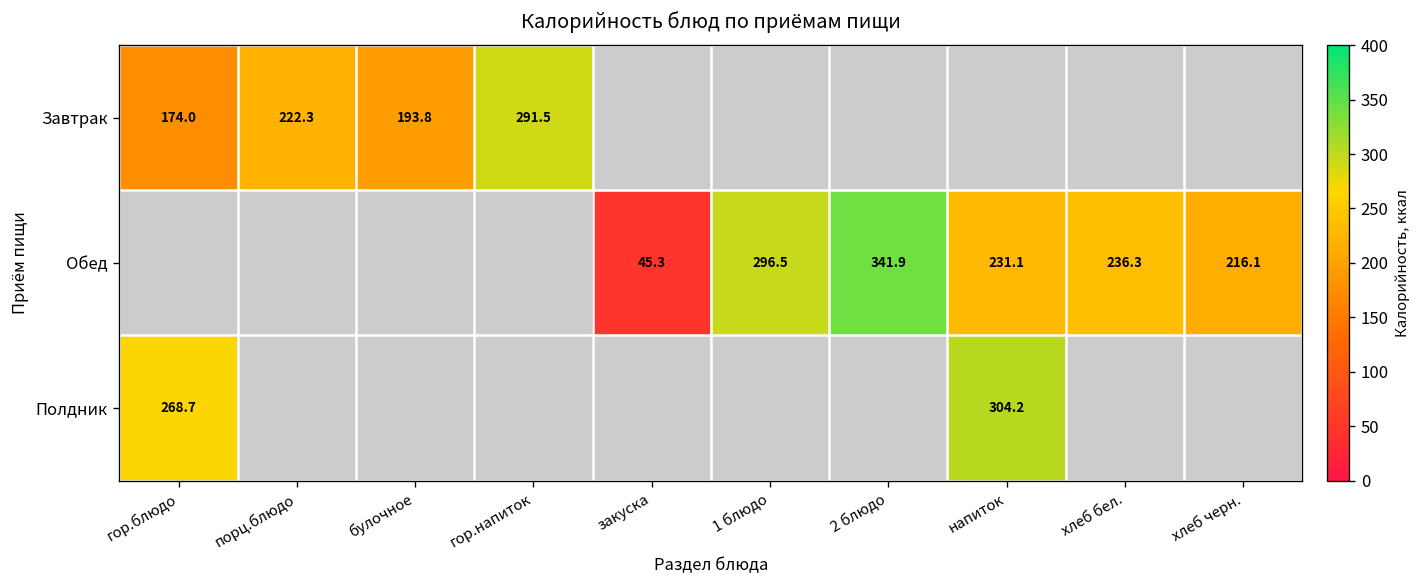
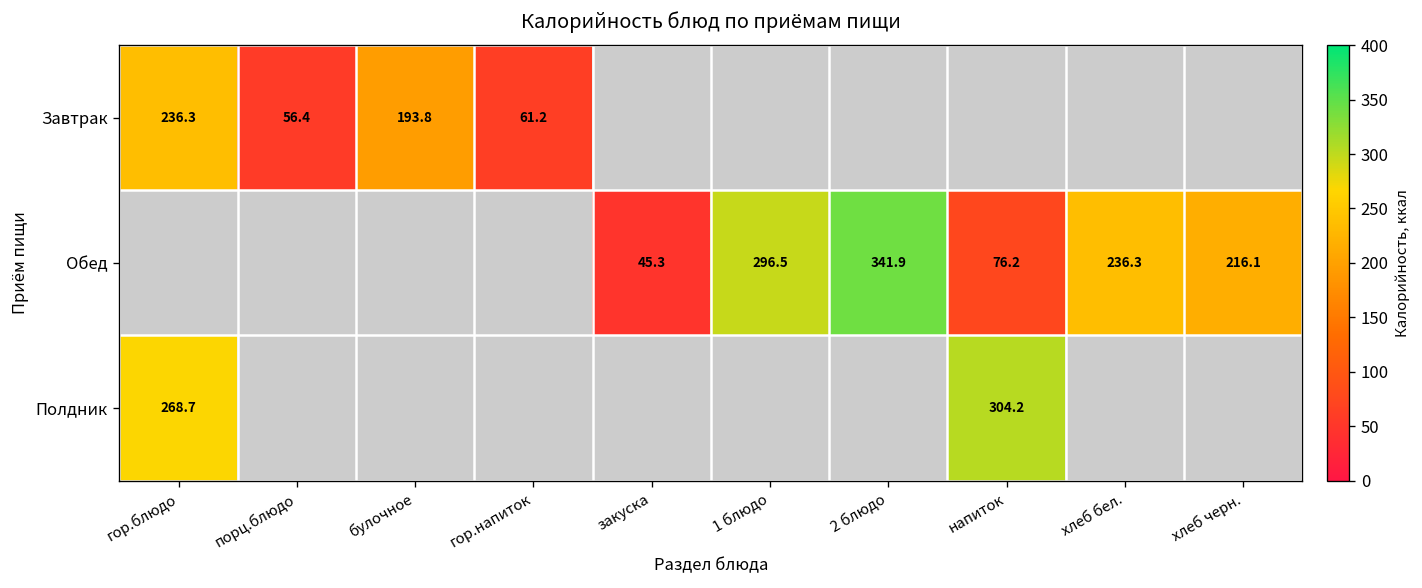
Завтрак, гор.блюдо: 174.0 -> 236.3
Завтрак, порц.блюдо: 222.3 -> 56.4
Завтрак, гор.напиток: 291.5 -> 61.2
Обед, напиток: 231.1 -> 76.2
